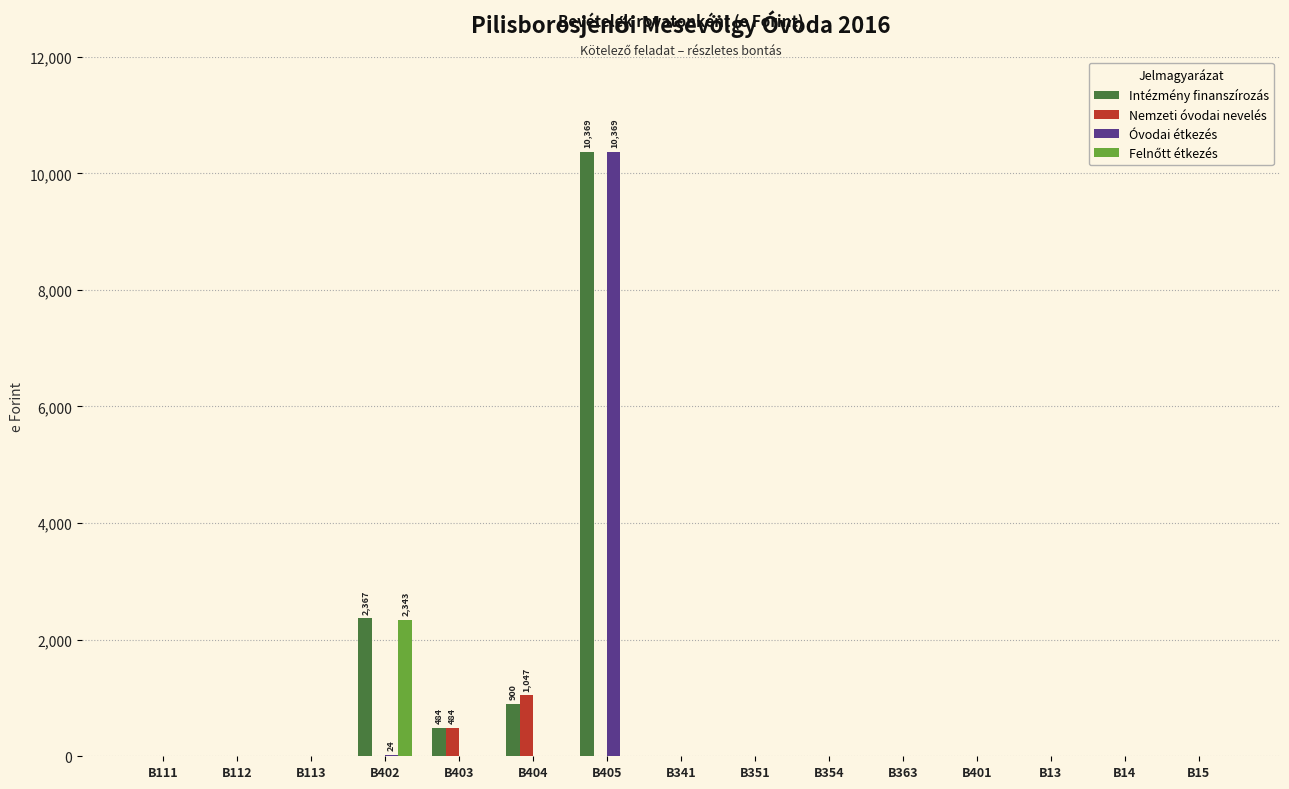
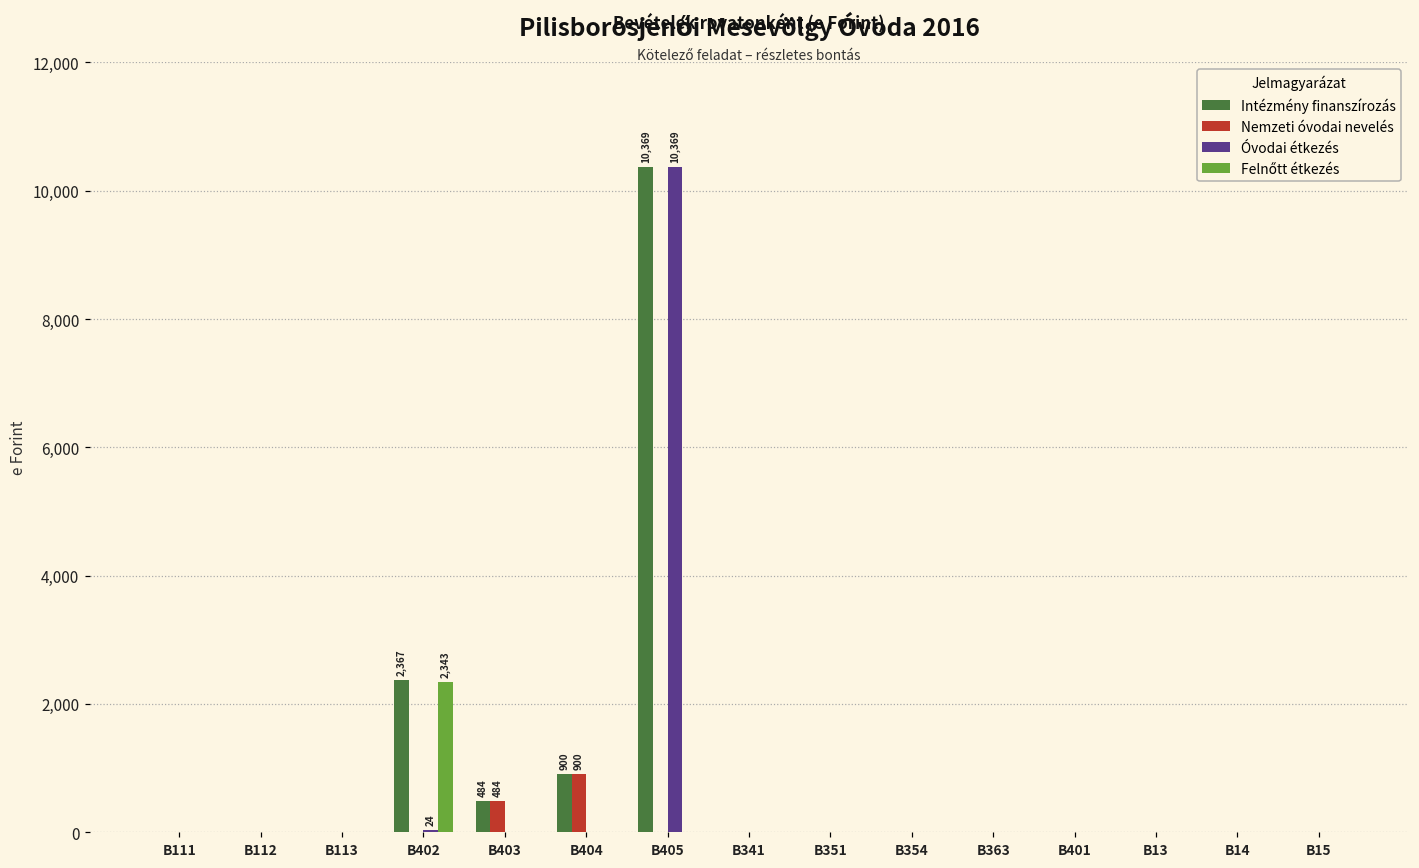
Nemzeti óvodai nevelés, B404: 1,047 -> 900
